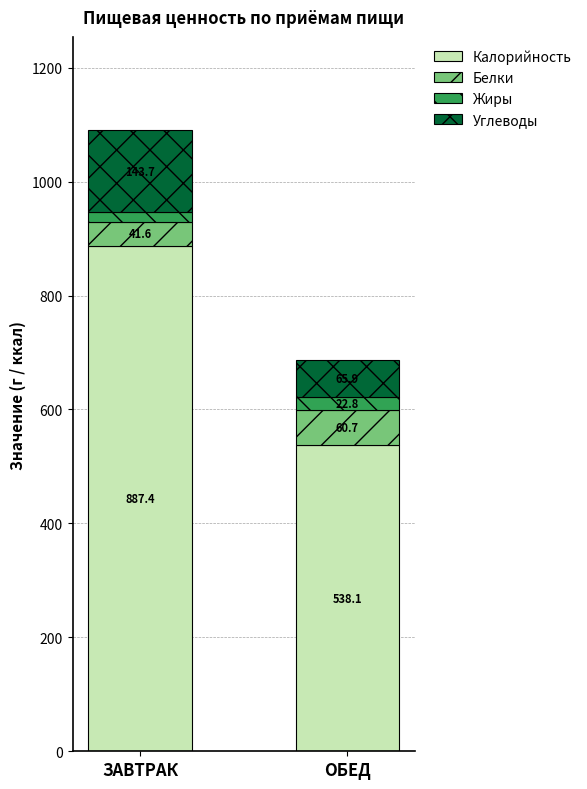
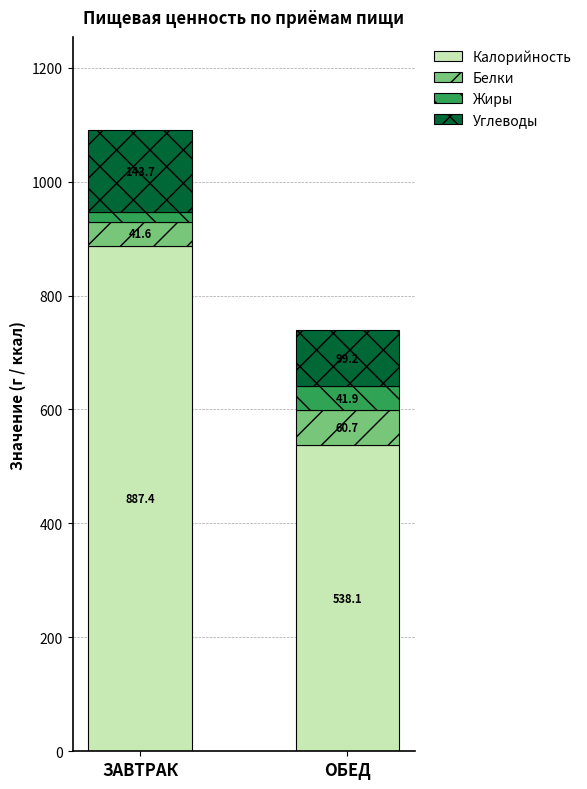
Жиры, ОБЕД: 22.8 -> 41.9
Углеводы, ОБЕД: 65.9 -> 99.2
